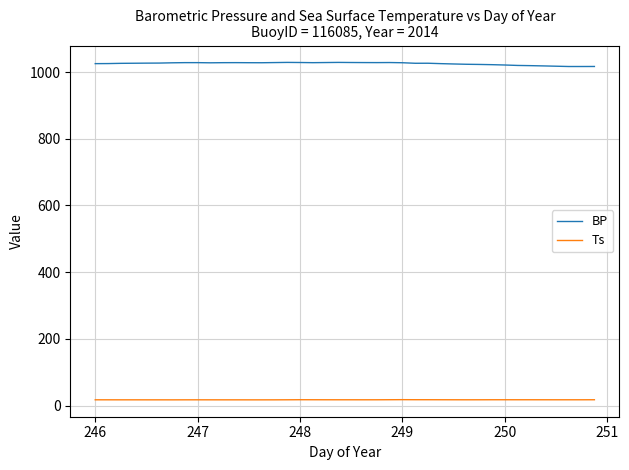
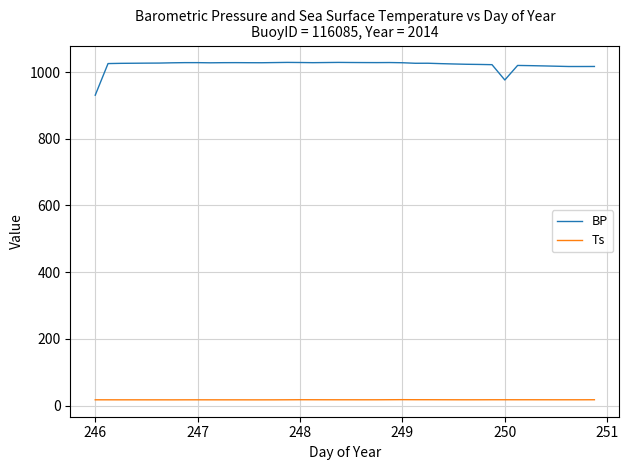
BP, 246: 1030 -> 930
BP, 250: 1020 -> 980
